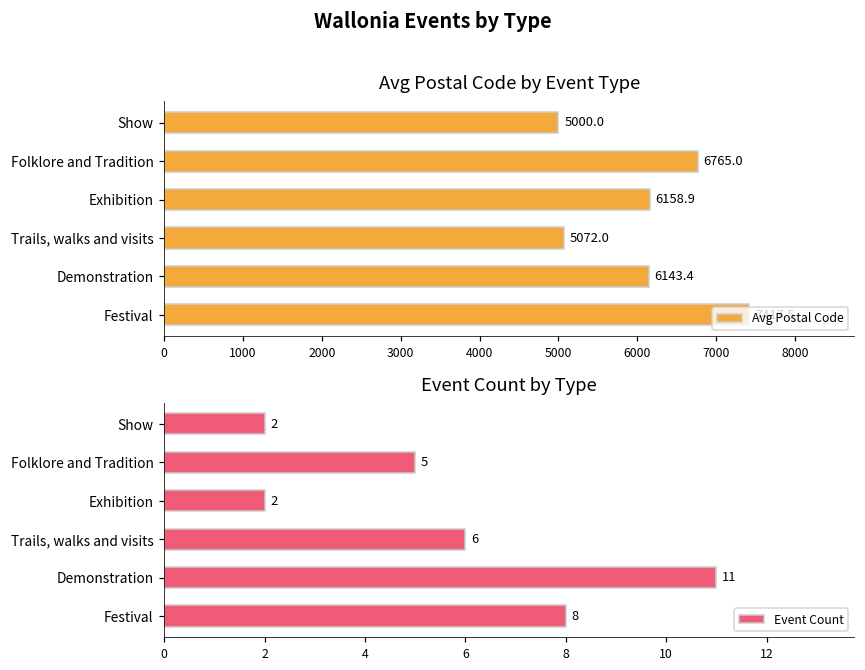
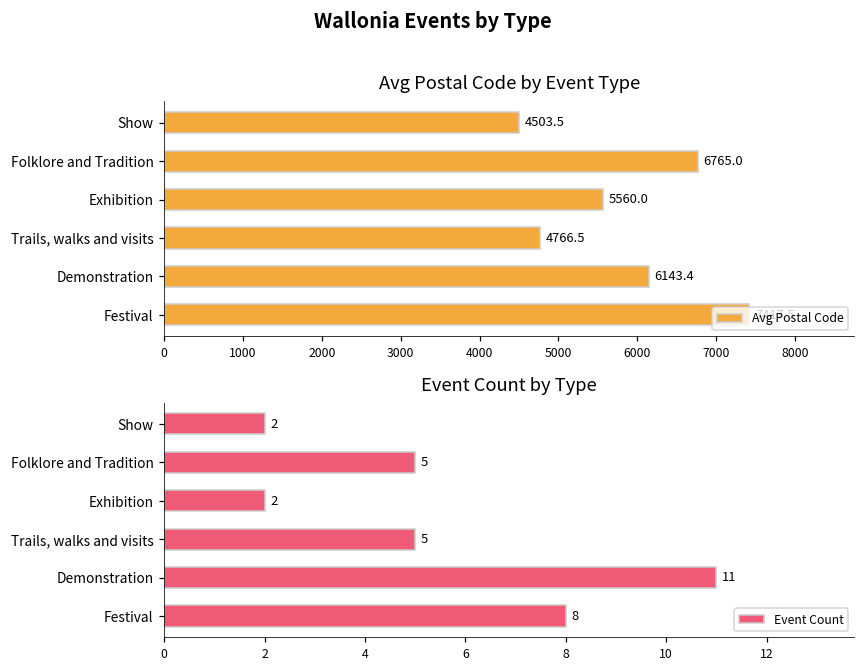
Avg Postal Code by Event Type, Show: 5000.0 -> 4503.5
Avg Postal Code by Event Type, Exhibition: 6158.9 -> 5560.0
Avg Postal Code by Event Type, Trails, walks and visits: 5072.0 -> 4766.5
Event Count by Type, Trails, walks and visits: 6 -> 5
